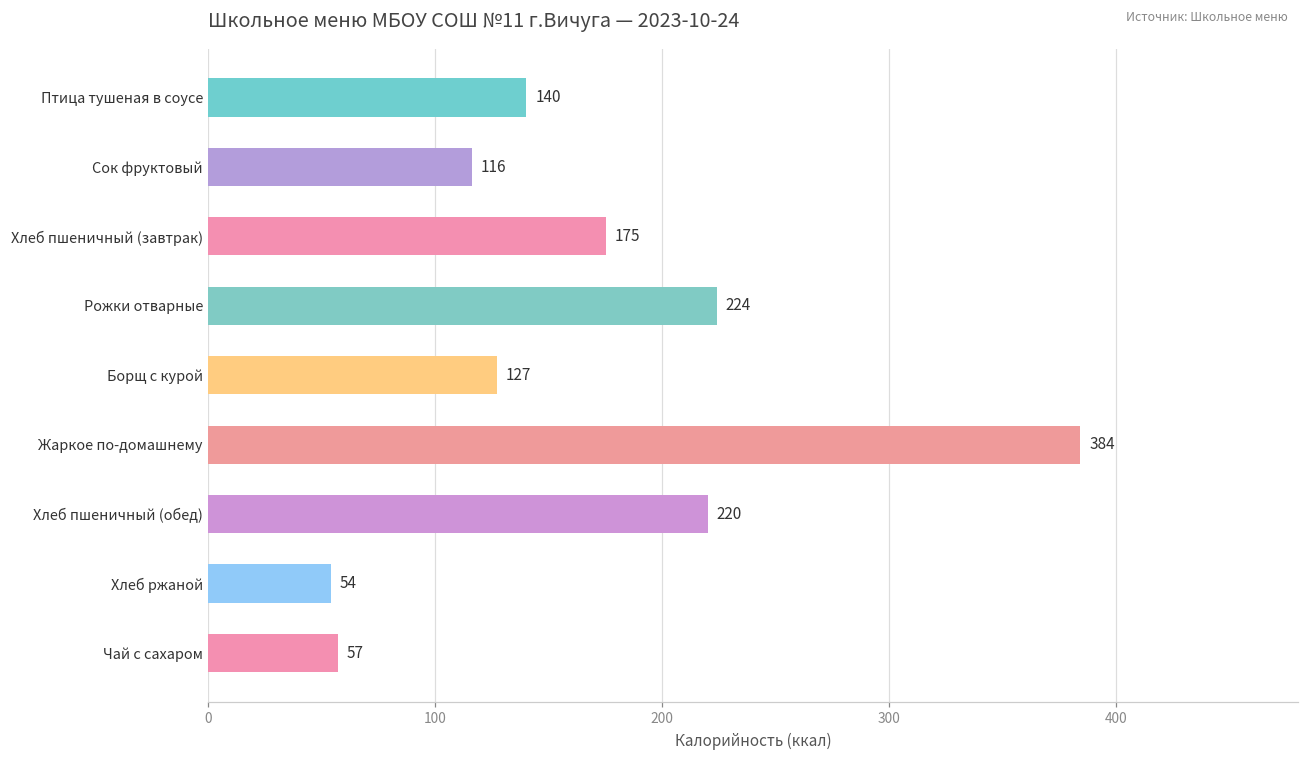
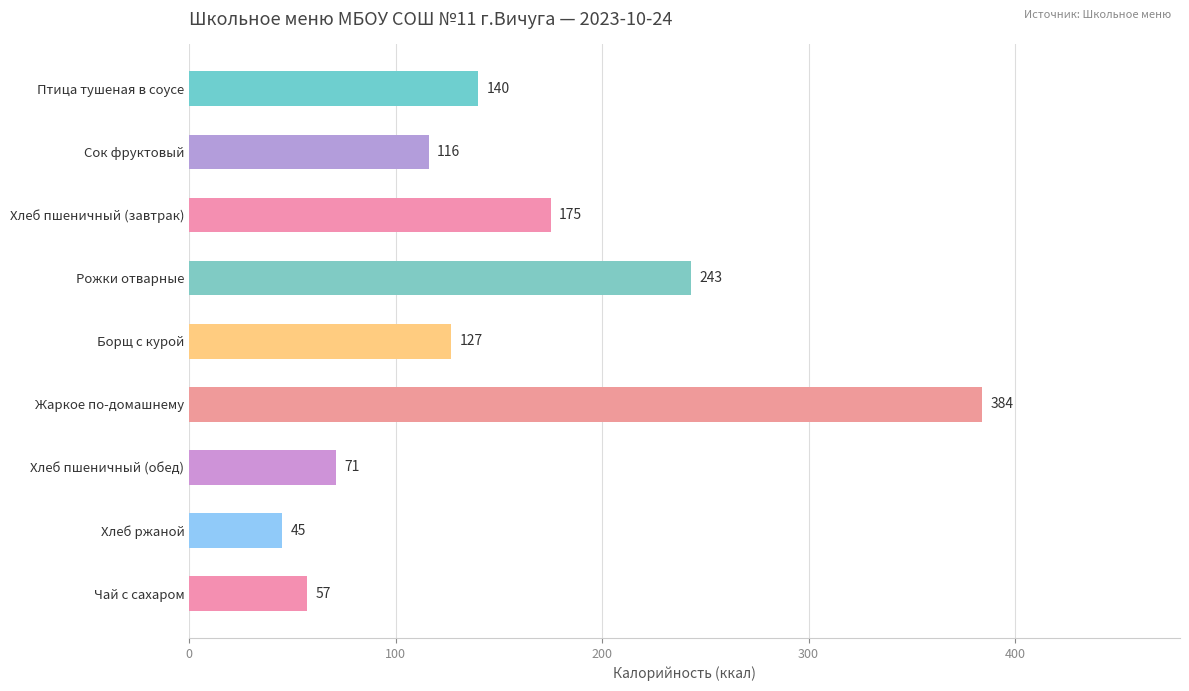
Рожки отварные: 224 -> 243
Хлеб пшеничный (обед): 220 -> 71
Хлеб ржаной: 54 -> 45
